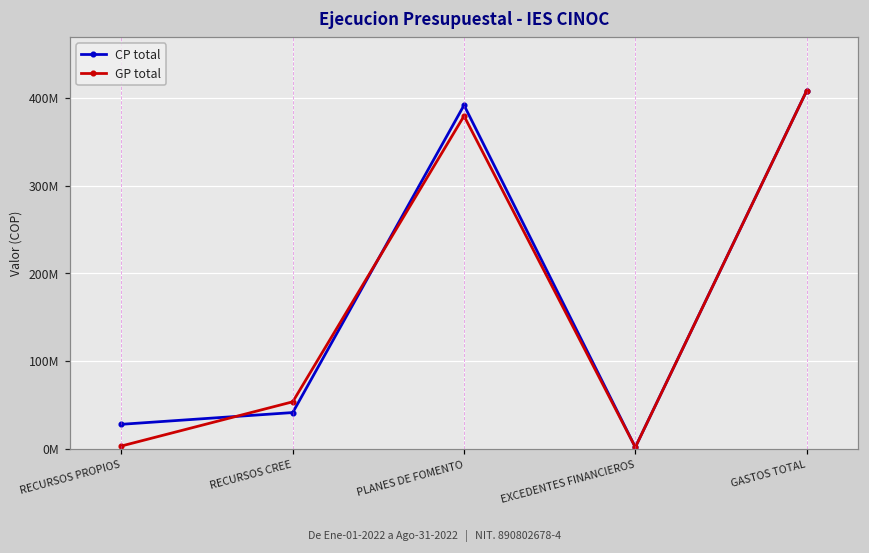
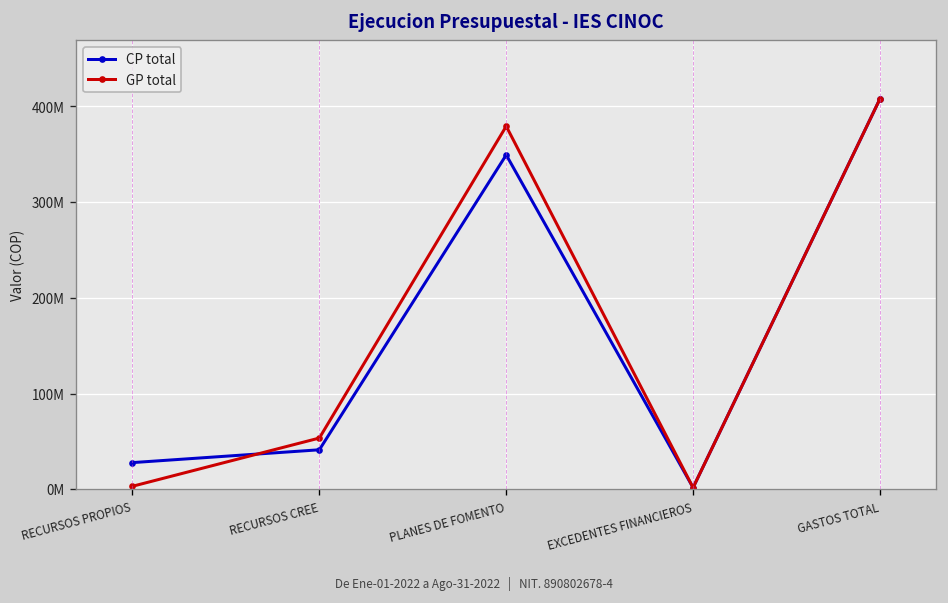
CP total, PLANES DE FOMENTO: 390000000 -> 350000000
